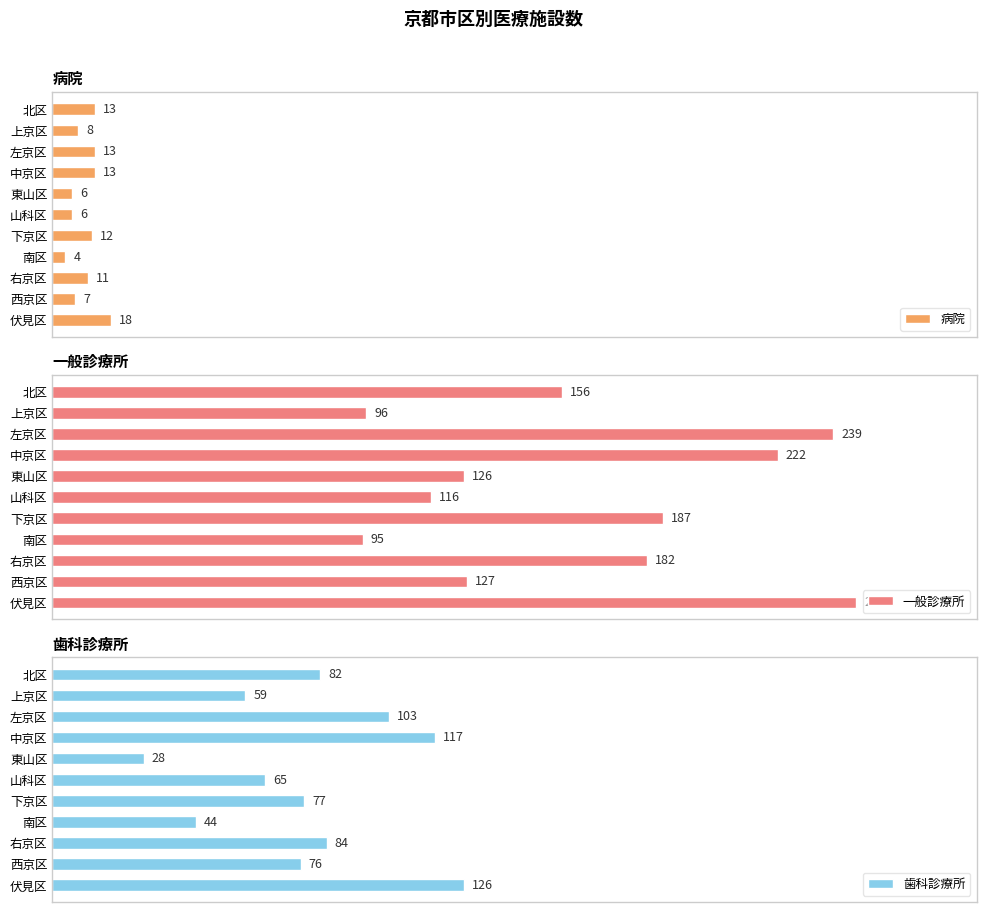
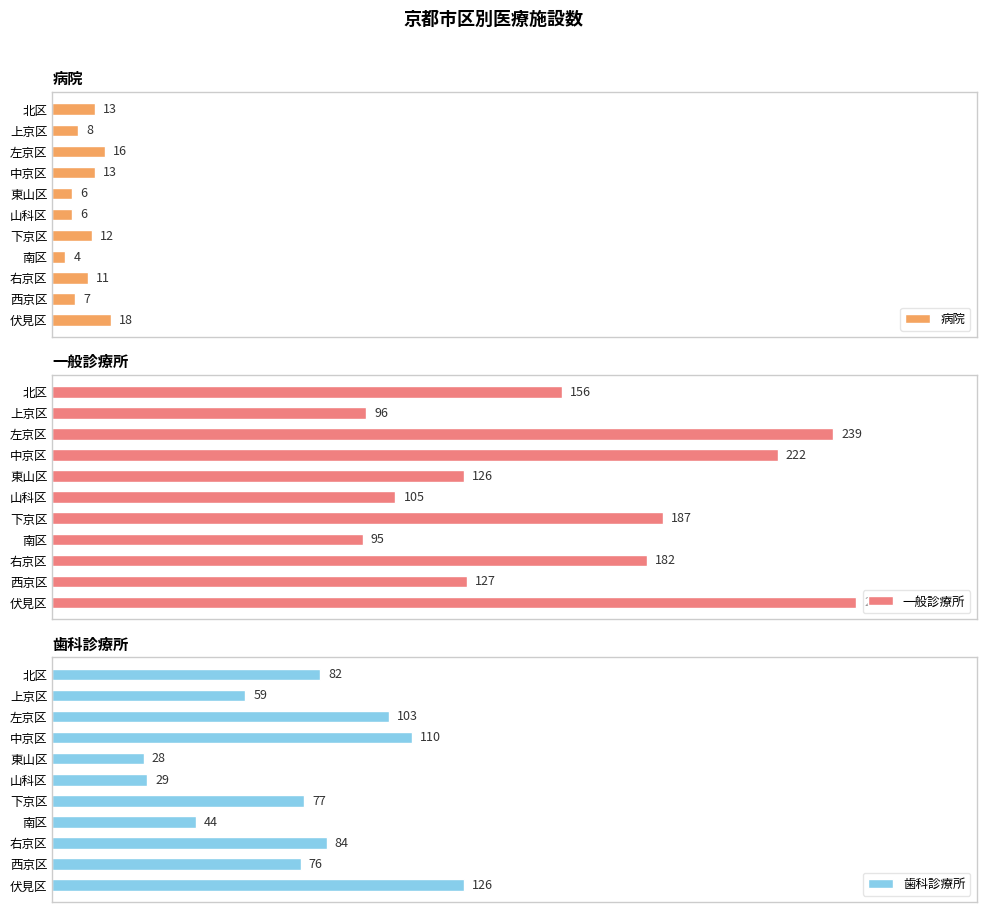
病院, 左京区: 13 -> 16
一般診療所, 山科区: 116 -> 105
歯科診療所, 中京区: 117 -> 110
歯科診療所, 山科区: 65 -> 29
